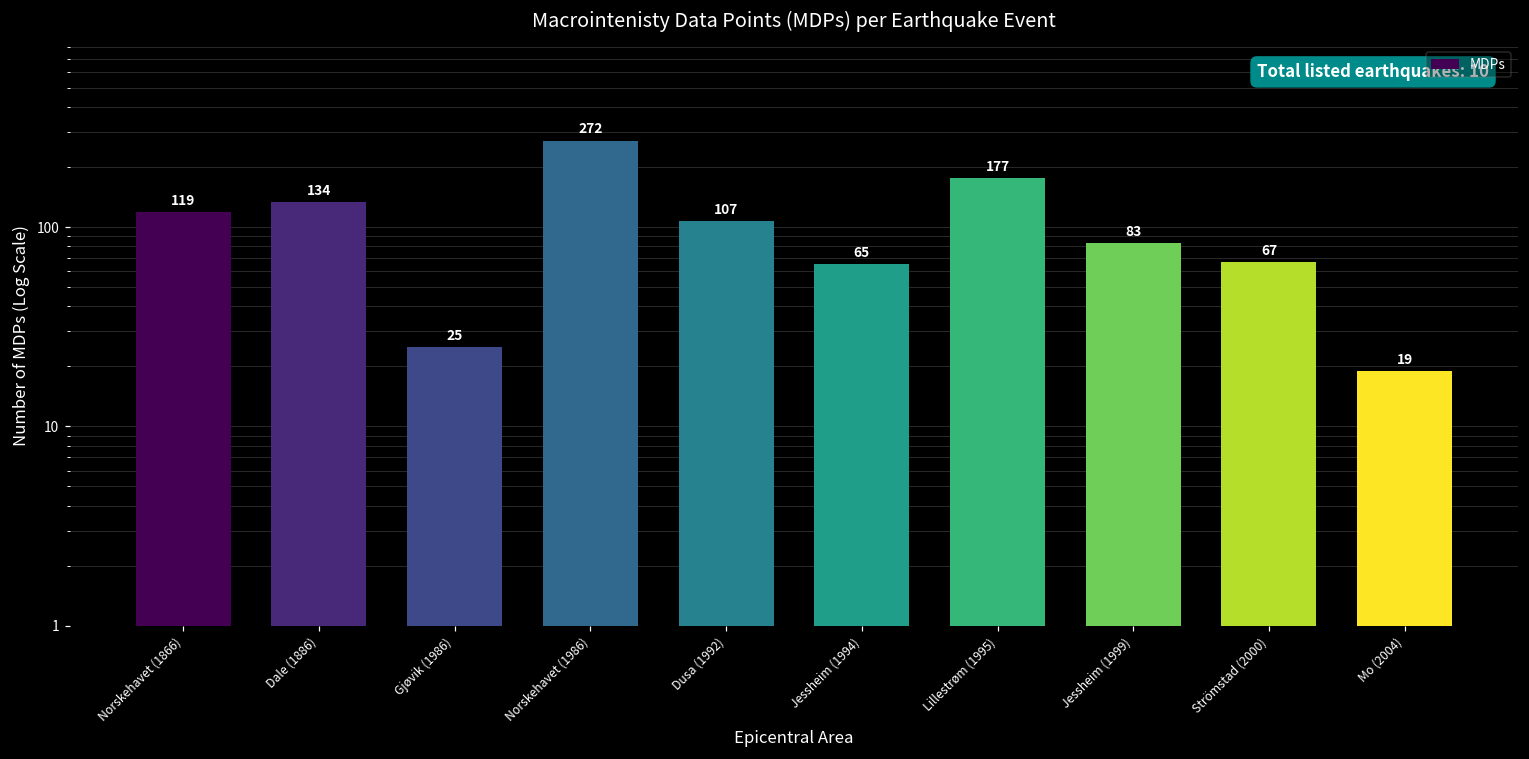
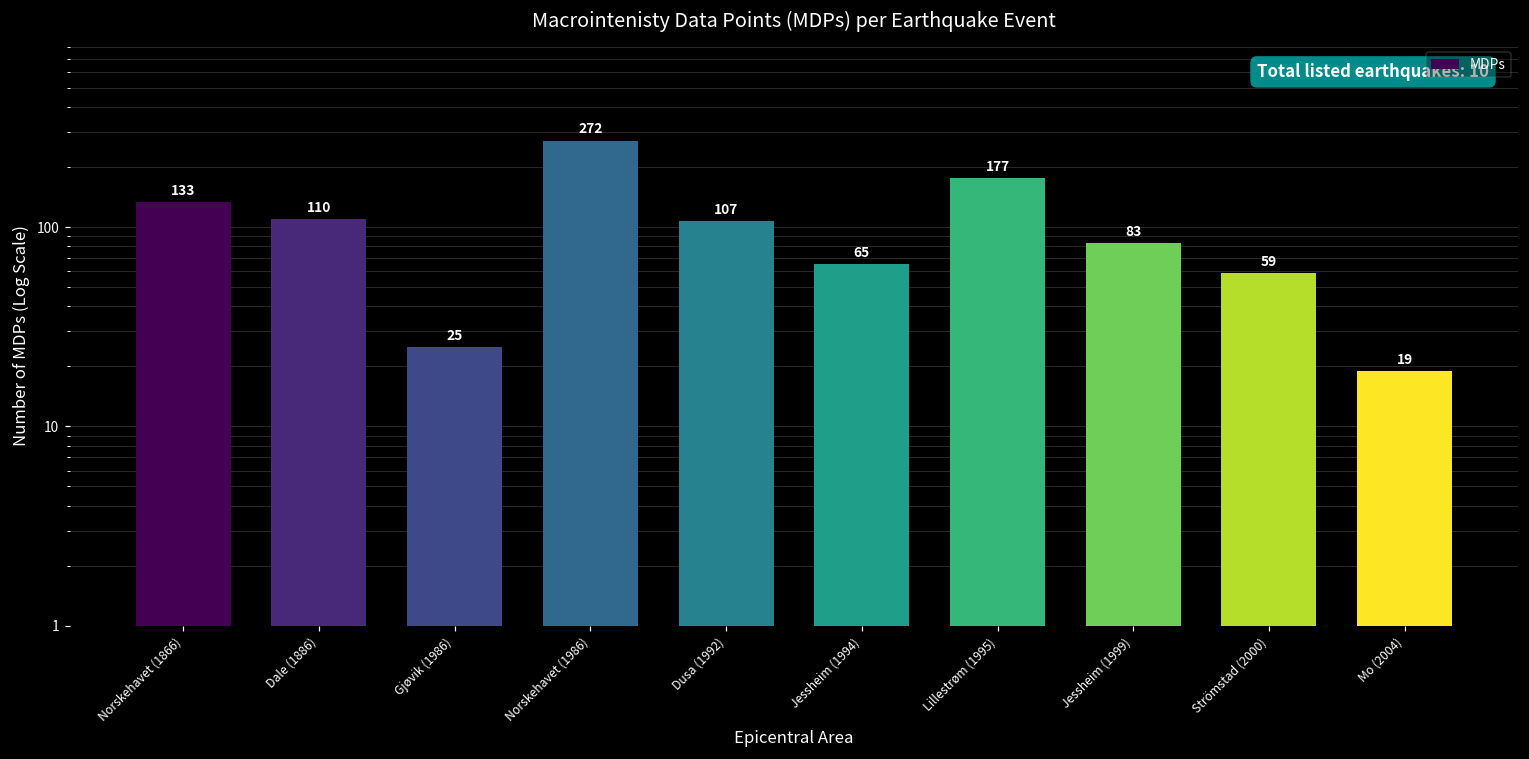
Norskehavet (1866): 119 -> 133
Dale (1886): 134 -> 110
Strömstad (2000): 67 -> 59
